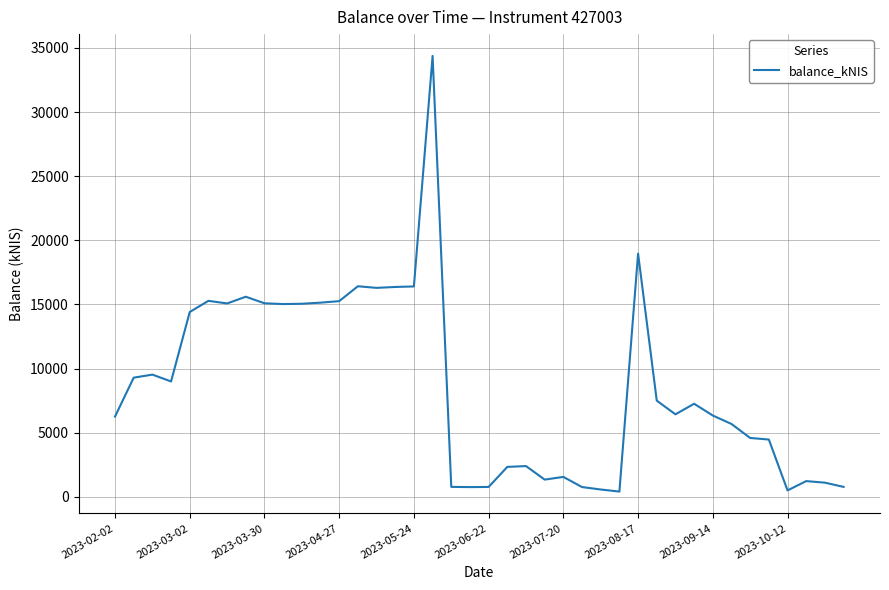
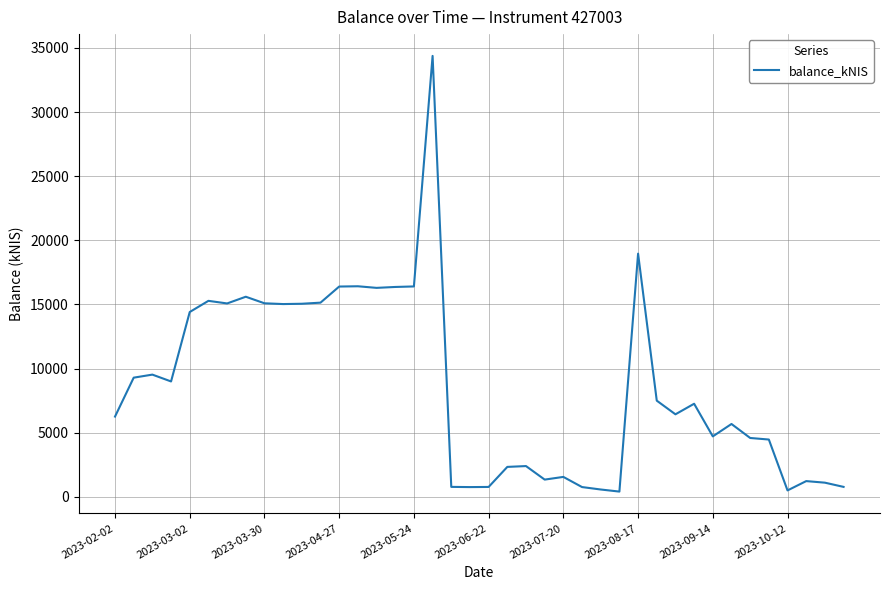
2023-04-27: 15300 -> 16400
2023-09-14: 6300 -> 4700
